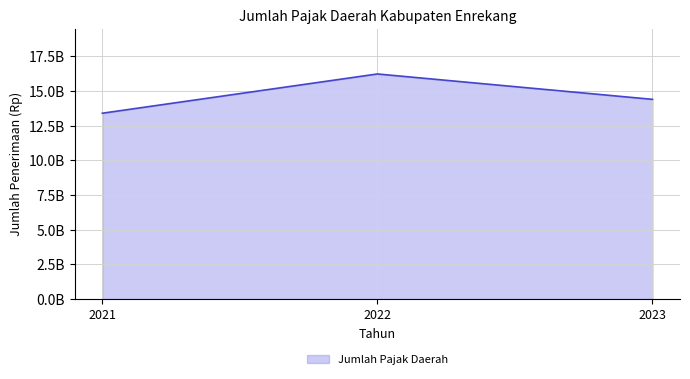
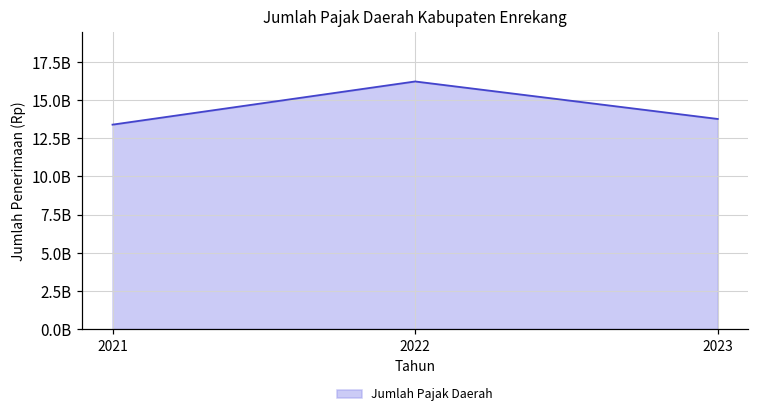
2023: 14400000000 -> 13800000000
